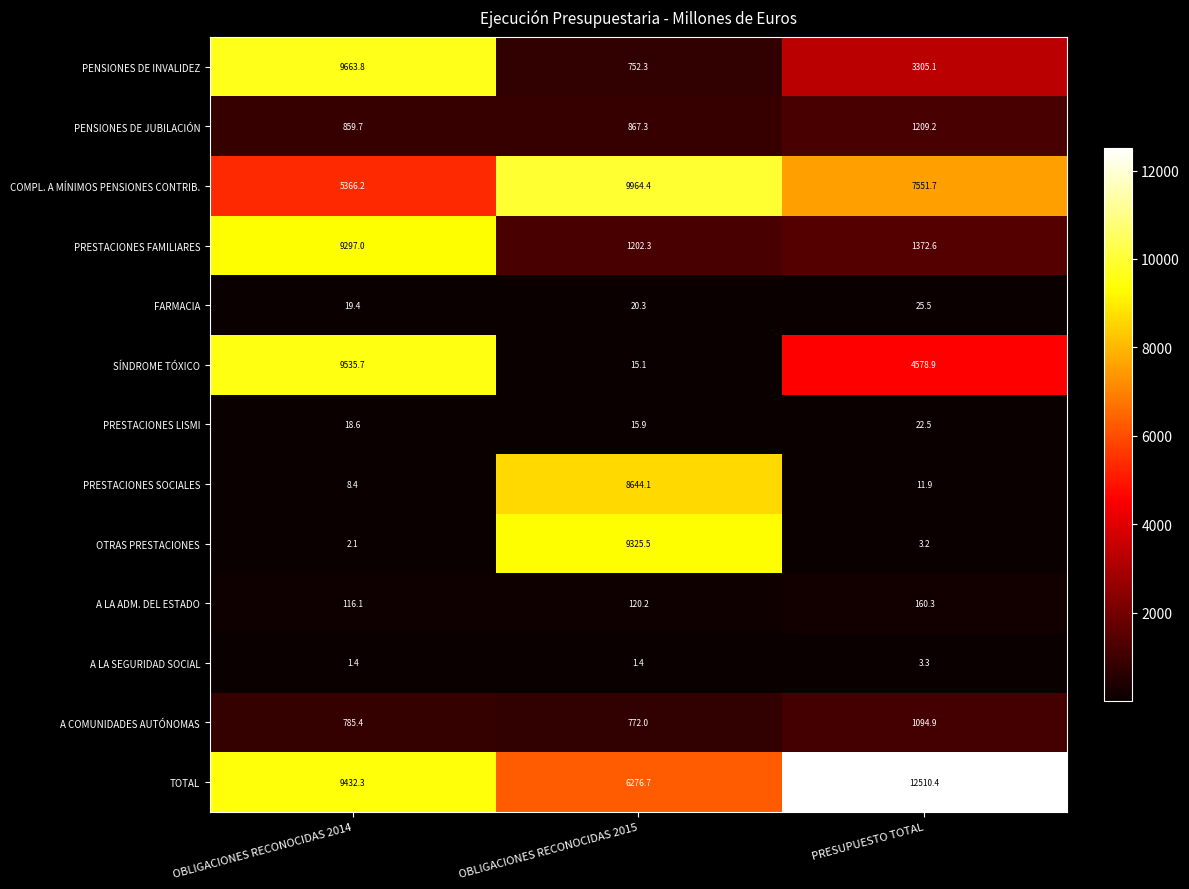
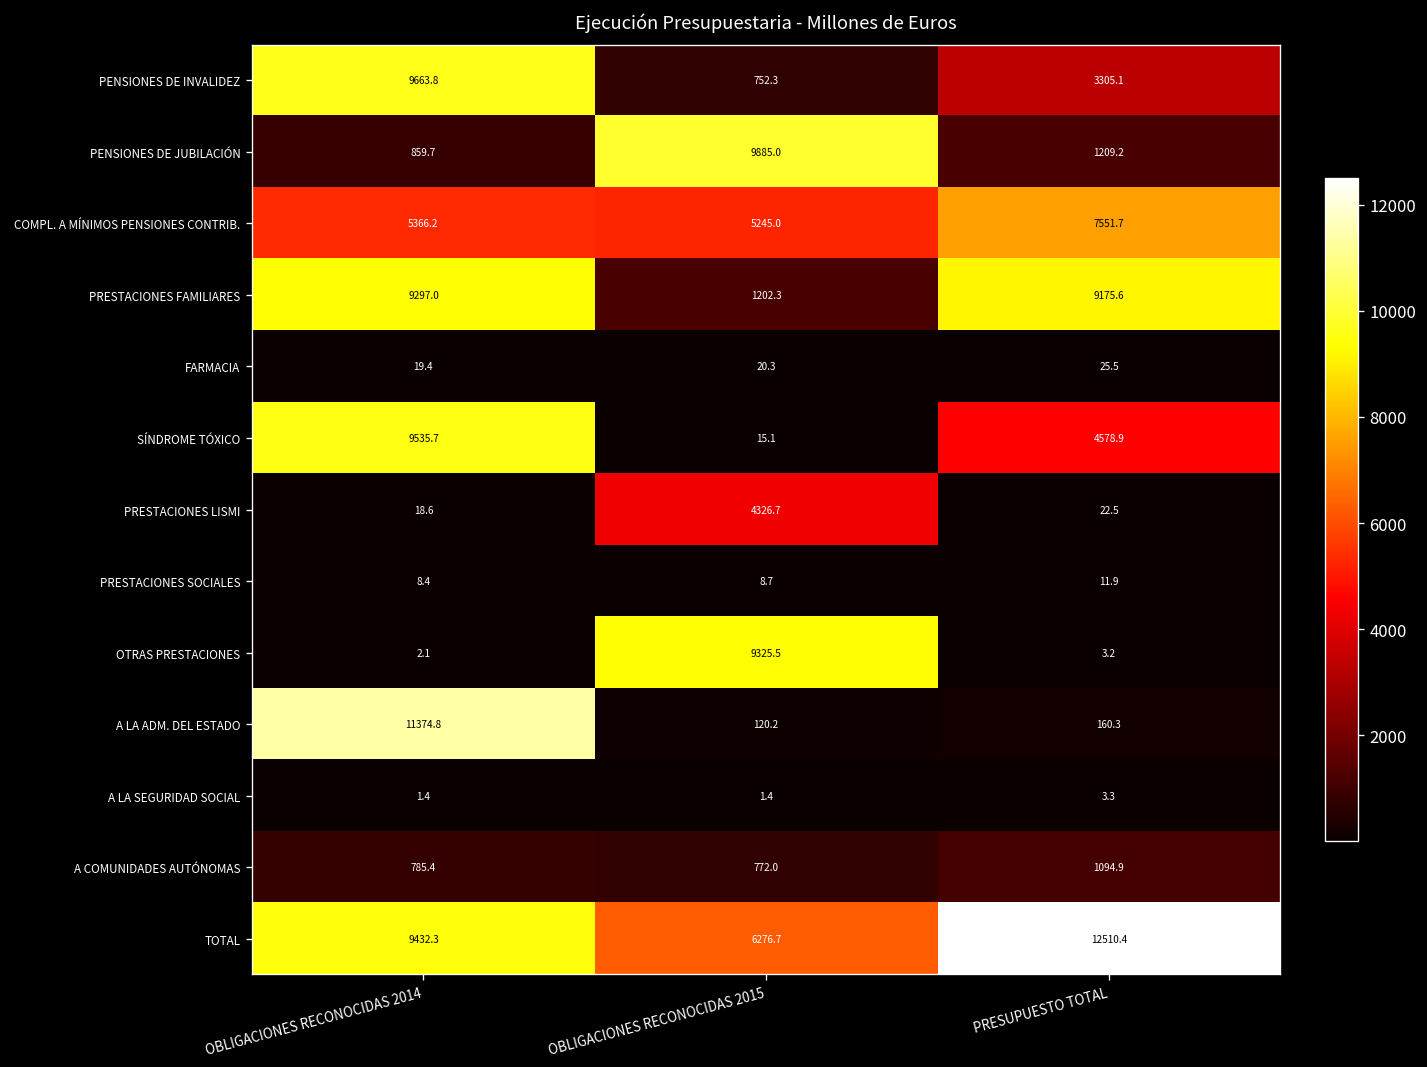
PENSIONES DE JUBILACIÓN, OBLIGACIONES RECONOCIDAS 2015: 867.3 -> 9885.0
COMPL. A MÍNIMOS PENSIONES CONTRIB., OBLIGACIONES RECONOCIDAS 2015: 9964.4 -> 5245.0
PRESTACIONES FAMILIARES, PRESUPUESTO TOTAL: 1372.6 -> 9175.6
PRESTACIONES LISMI, OBLIGACIONES RECONOCIDAS 2015: 15.9 -> 4326.7
PRESTACIONES SOCIALES, OBLIGACIONES RECONOCIDAS 2015: 8644.1 -> 8.7
A LA ADM. DEL ESTADO, OBLIGACIONES RECONOCIDAS 2014: 116.1 -> 11374.8
